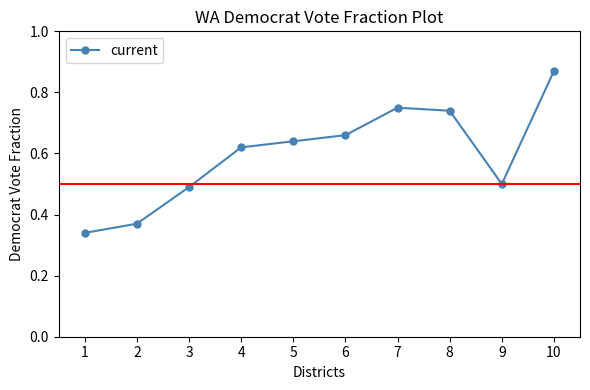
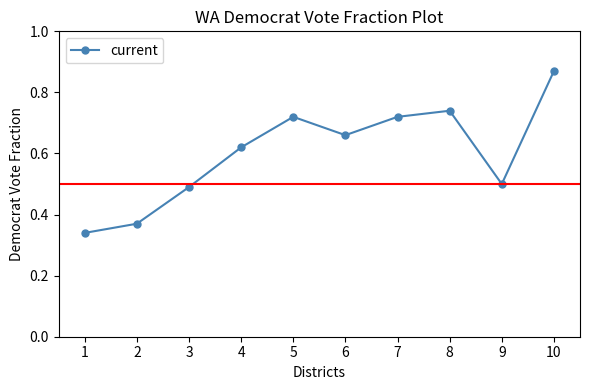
5: 0.64 -> 0.72
7: 0.75 -> 0.72
